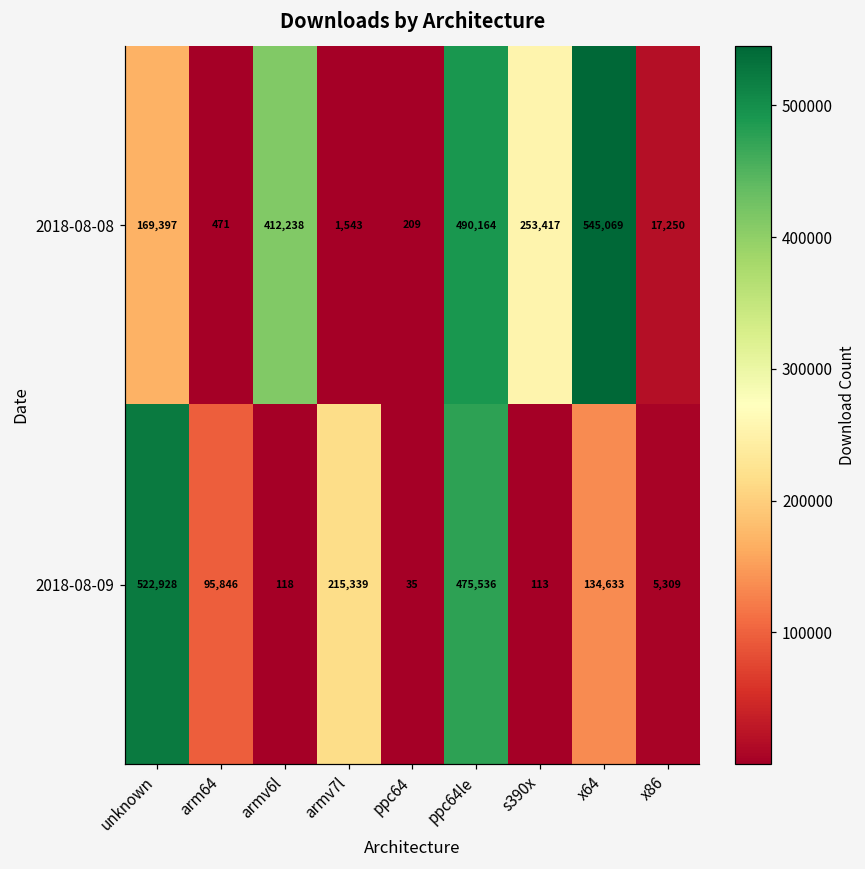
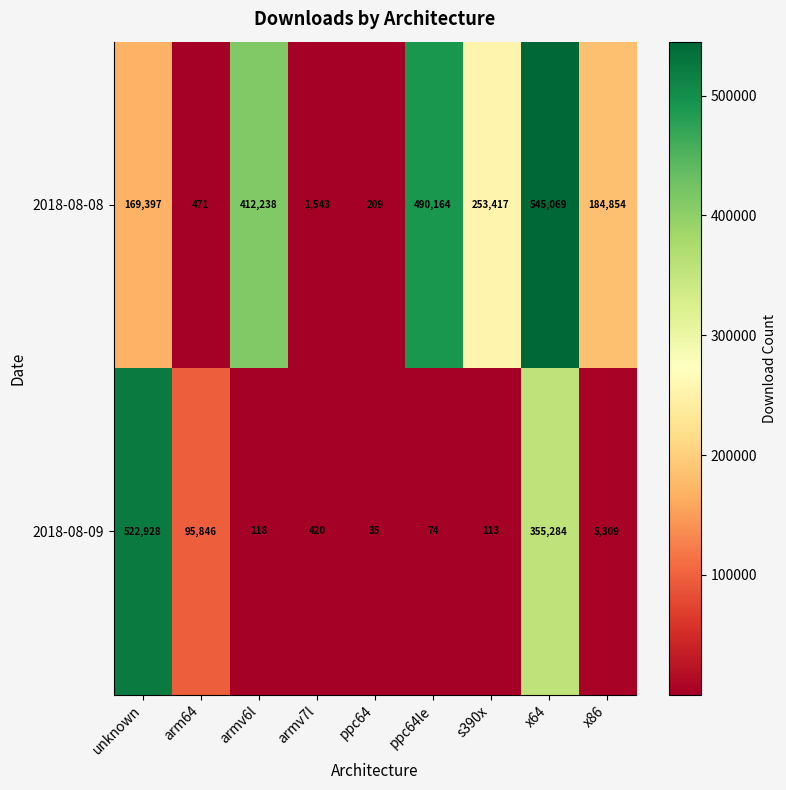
2018-08-08, x86: 17,250 -> 184,854
2018-08-09, armv7l: 215,339 -> 420
2018-08-09, ppc64le: 475,536 -> 74
2018-08-09, x64: 134,633 -> 355,284
